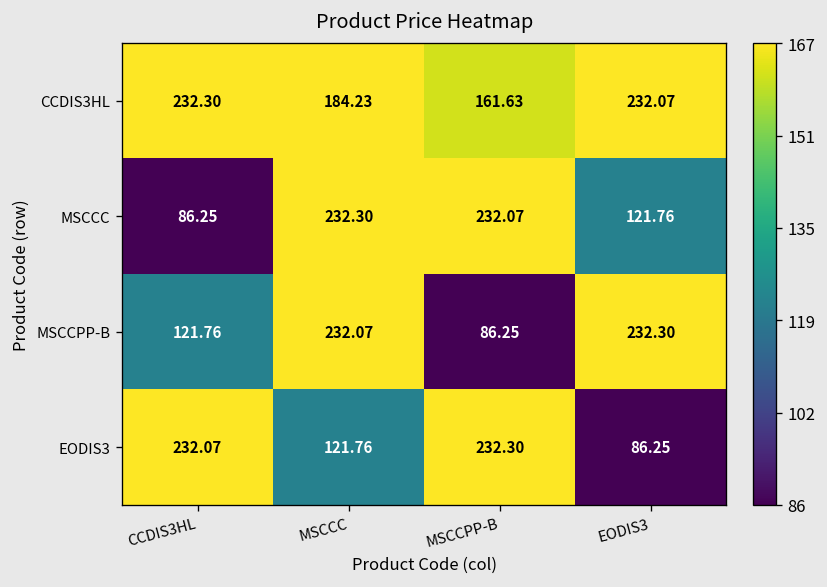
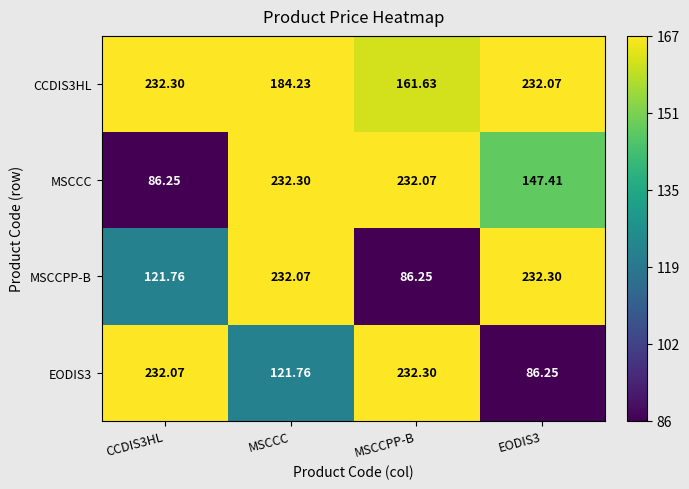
MSCCC, EODIS3: 121.76 -> 147.41
